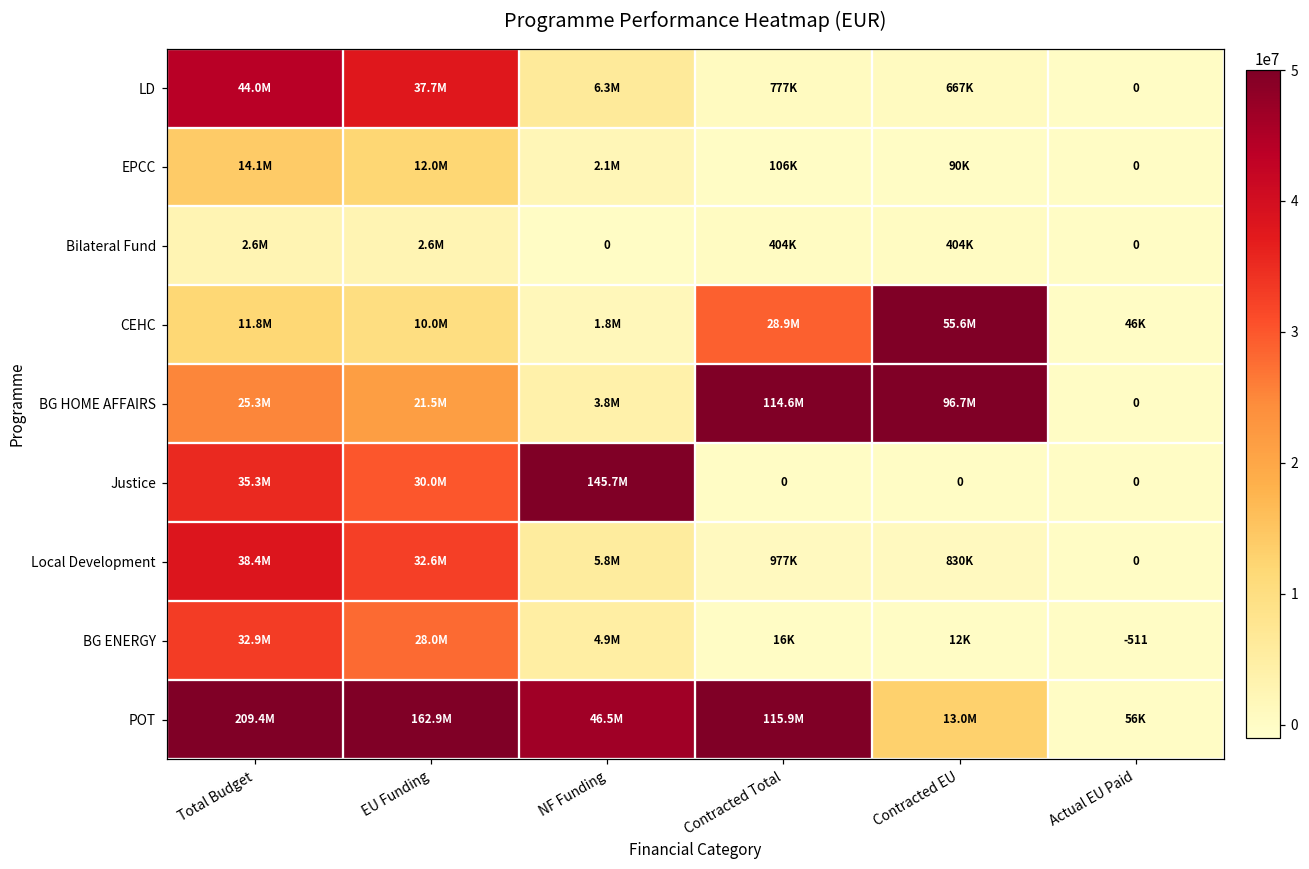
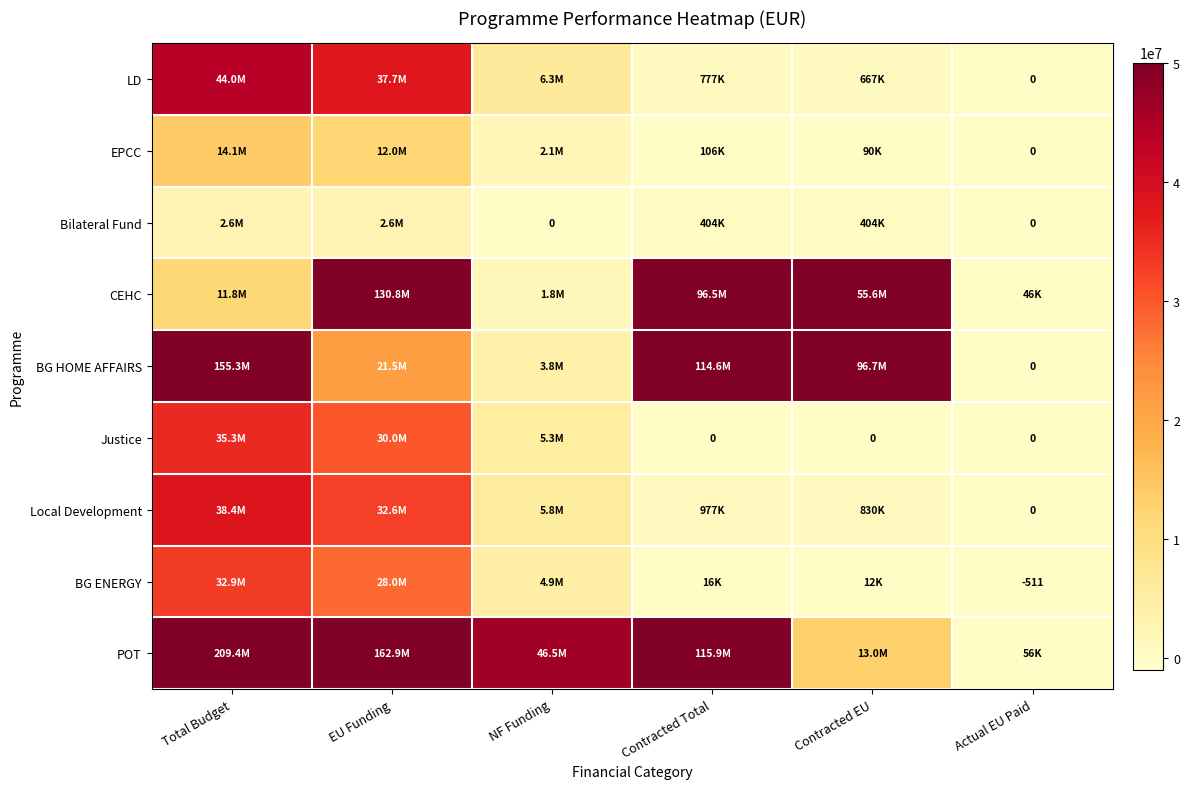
CEHC, EU Funding: 10.0M -> 130.8M
CEHC, Contracted Total: 28.9M -> 96.5M
BG HOME AFFAIRS, Total Budget: 25.3M -> 155.3M
Justice, NF Funding: 145.7M -> 5.3M
